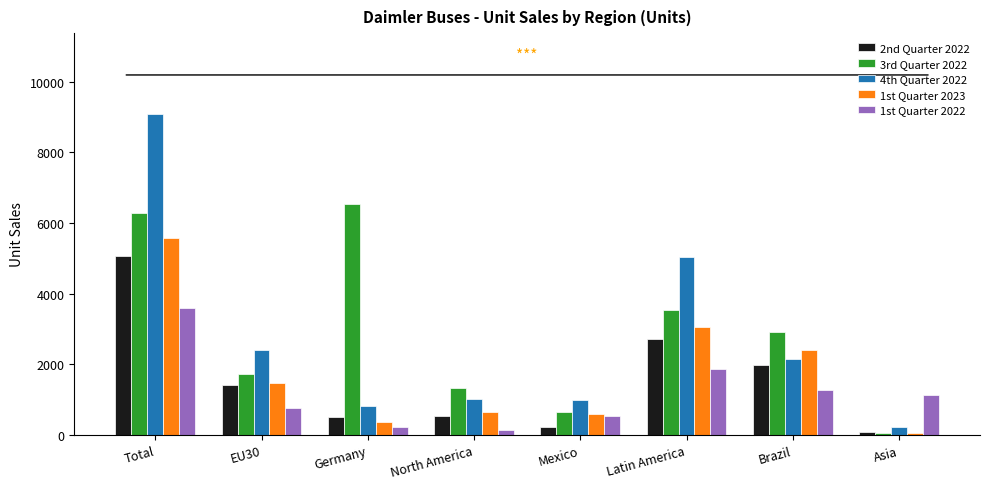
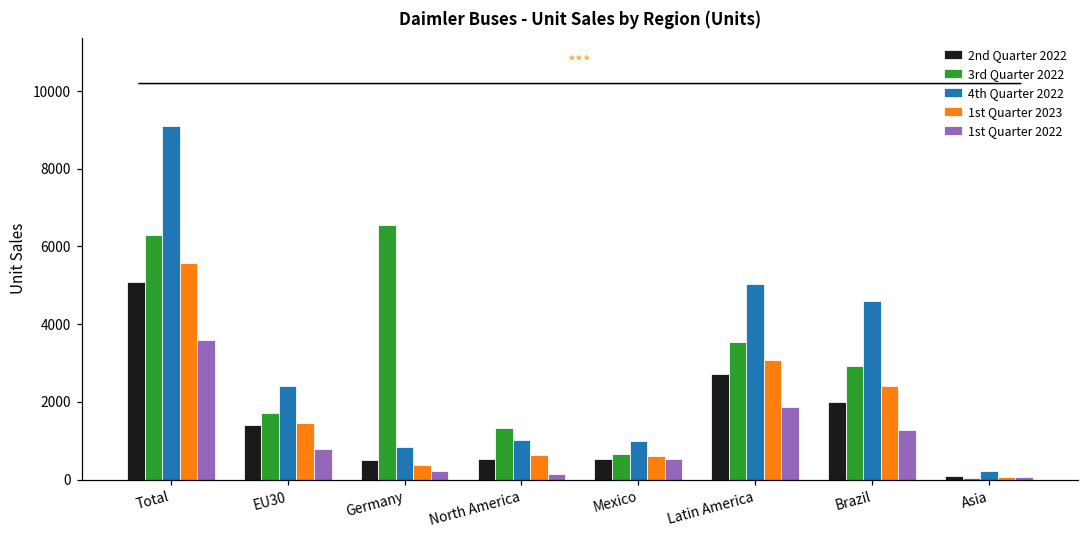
2nd Quarter 2022, Mexico: 200 -> 500
4th Quarter 2022, Brazil: 2100 -> 4600
1st Quarter 2022, Asia: 1100 -> 100
